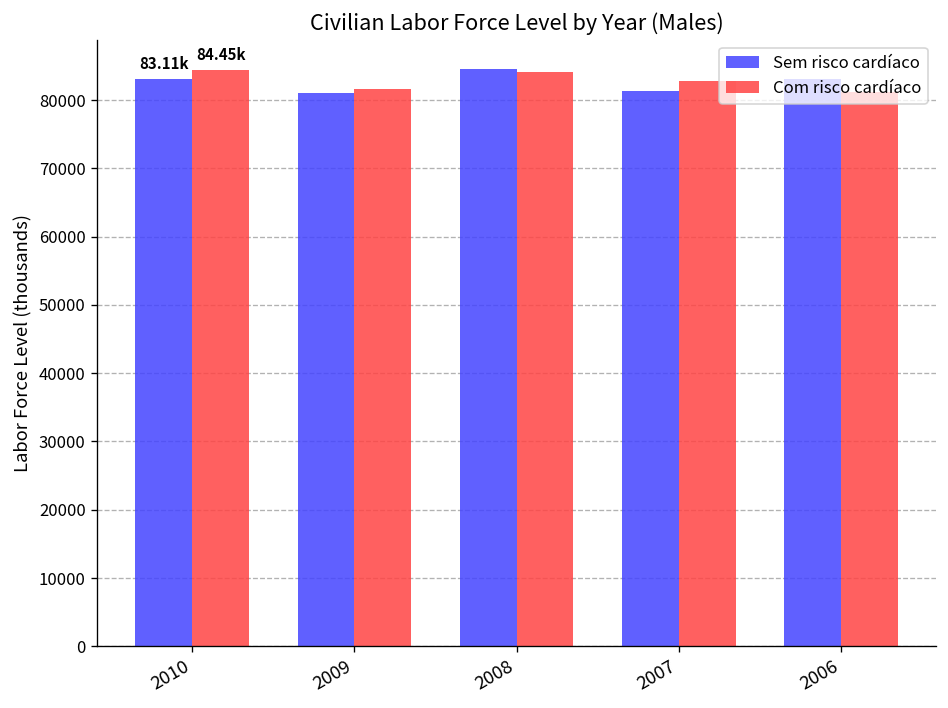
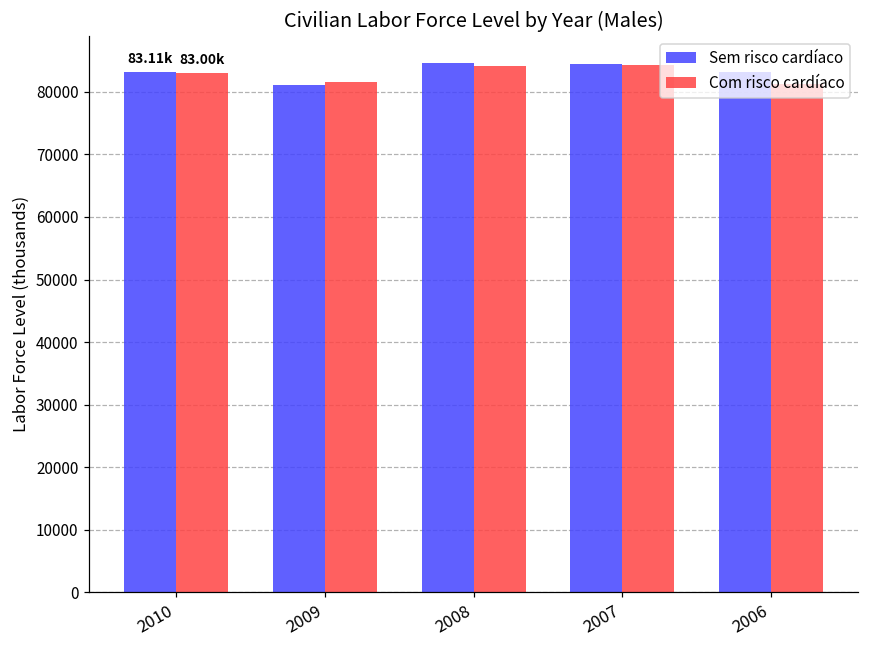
Com risco cardíaco, 2010: 84.45k -> 83.00k
Sem risco cardíaco, 2007: 81000 -> 84000
Com risco cardíaco, 2007: 83000 -> 84000
